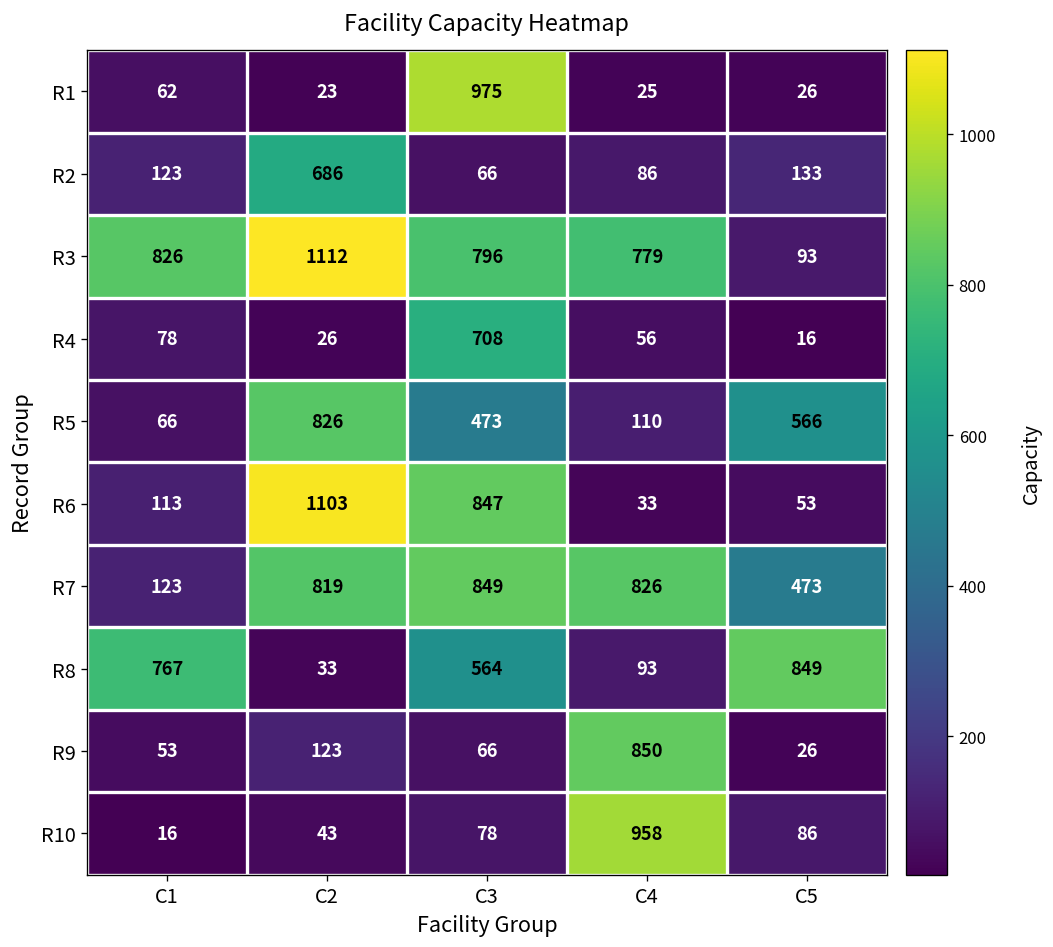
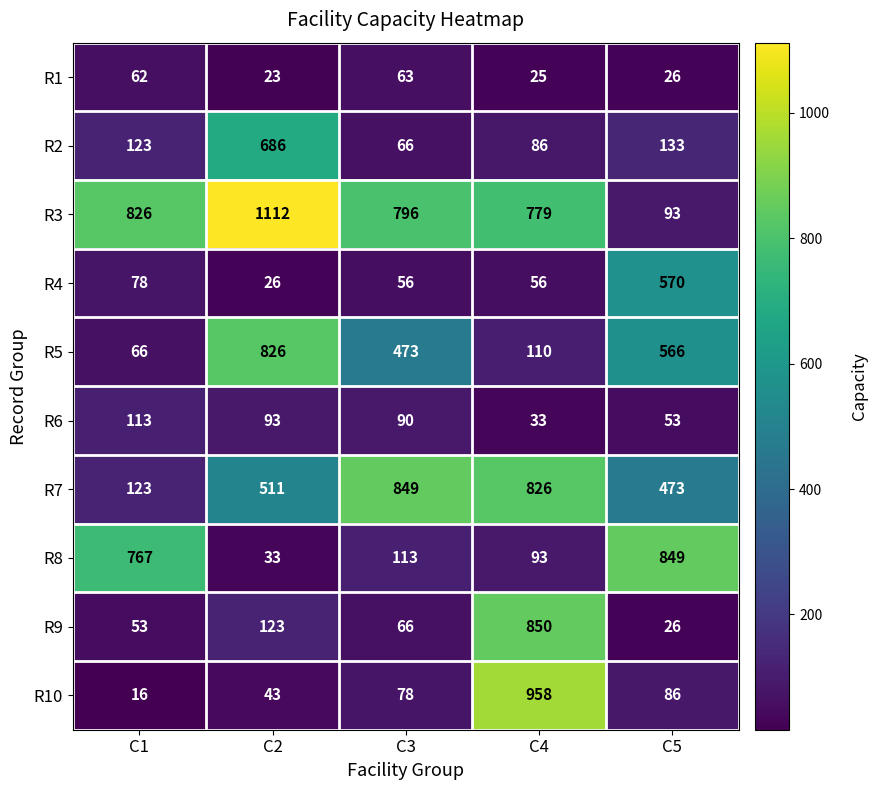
R1, C3: 975 -> 63
R4, C3: 708 -> 56
R4, C5: 16 -> 570
R6, C2: 1103 -> 93
R6, C3: 847 -> 90
R7, C2: 819 -> 511
R8, C3: 564 -> 113
